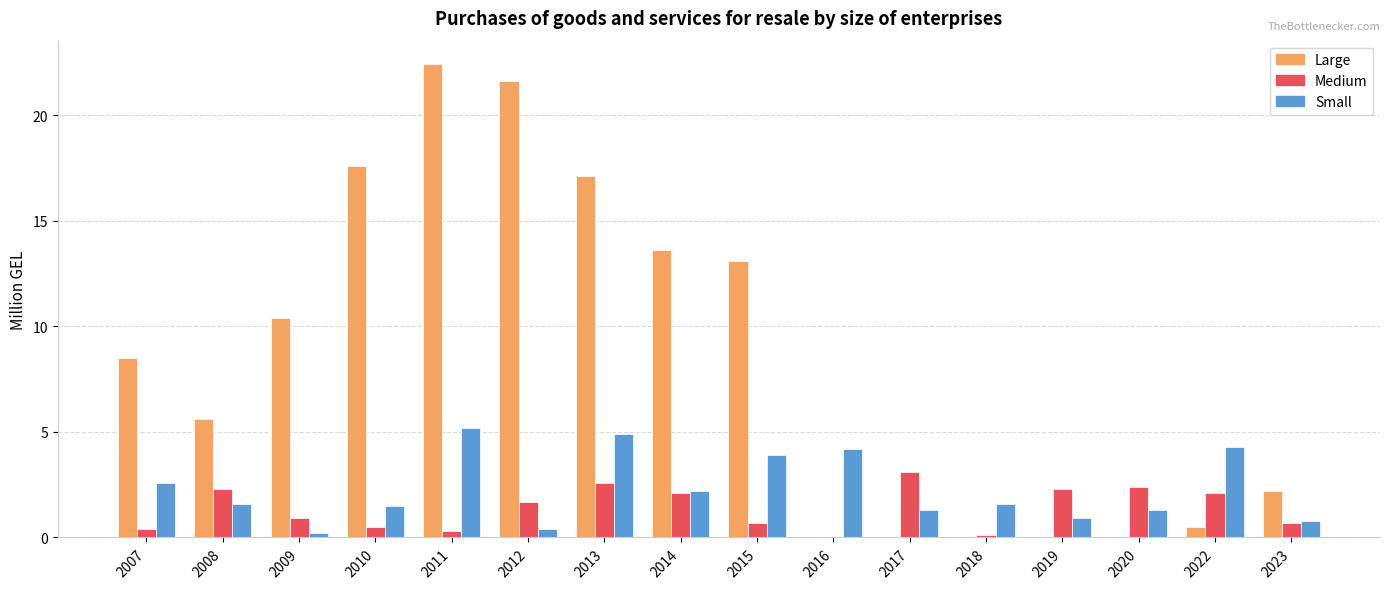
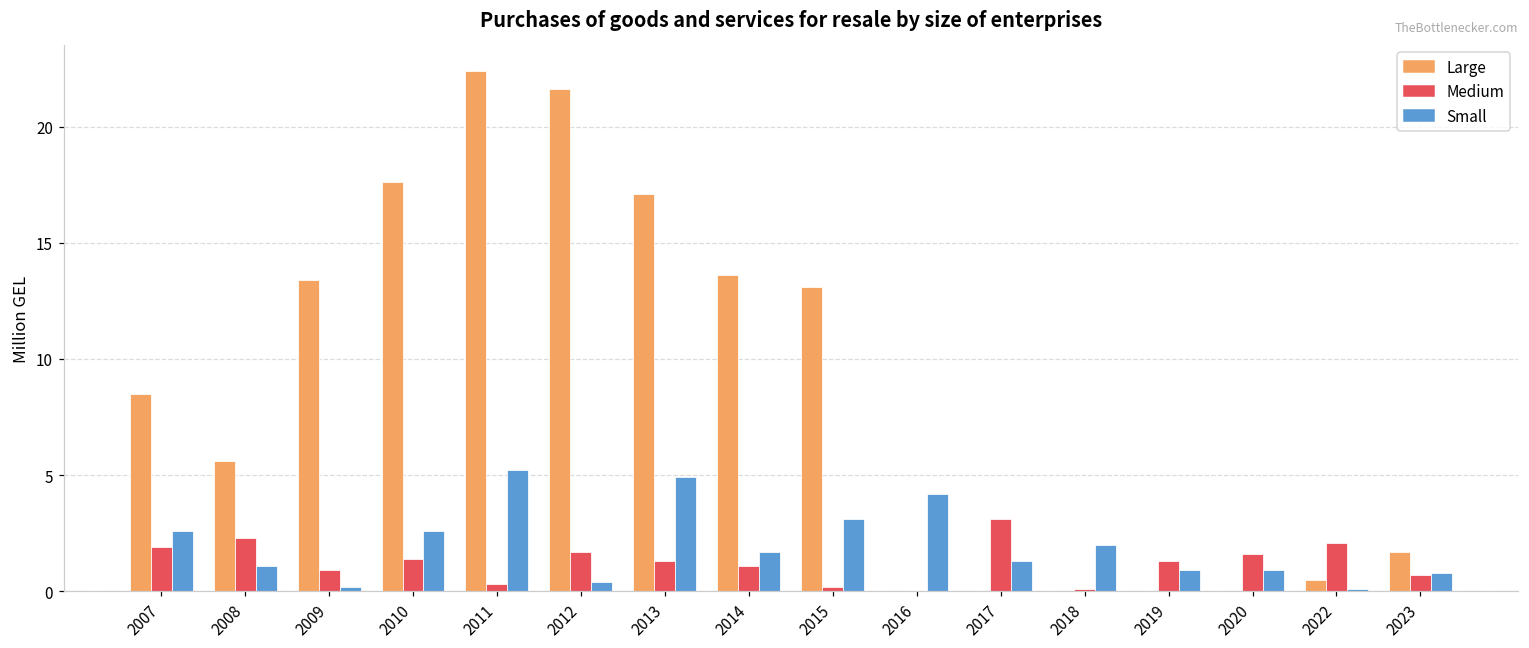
Medium, 2007: 0.4 -> 1.9
Small, 2008: 1.6 -> 1.1
Large, 2009: 10.4 -> 13.4
Medium, 2010: 0.5 -> 1.4
Small, 2010: 1.5 -> 2.6
Medium, 2013: 2.6 -> 1.3
Medium, 2014: 2.1 -> 1.1
Small, 2014: 2.2 -> 1.7
Medium, 2015: 0.7 -> 0.2
Small, 2015: 3.9 -> 3.1
Small, 2018: 1.6 -> 2.0
Medium, 2019: 2.3 -> 1.3
Medium, 2020: 2.4 -> 1.6
Small, 2020: 1.3 -> 0.9
Small, 2022: 4.3 -> 0.1
Large, 2023: 2.2 -> 1.7
